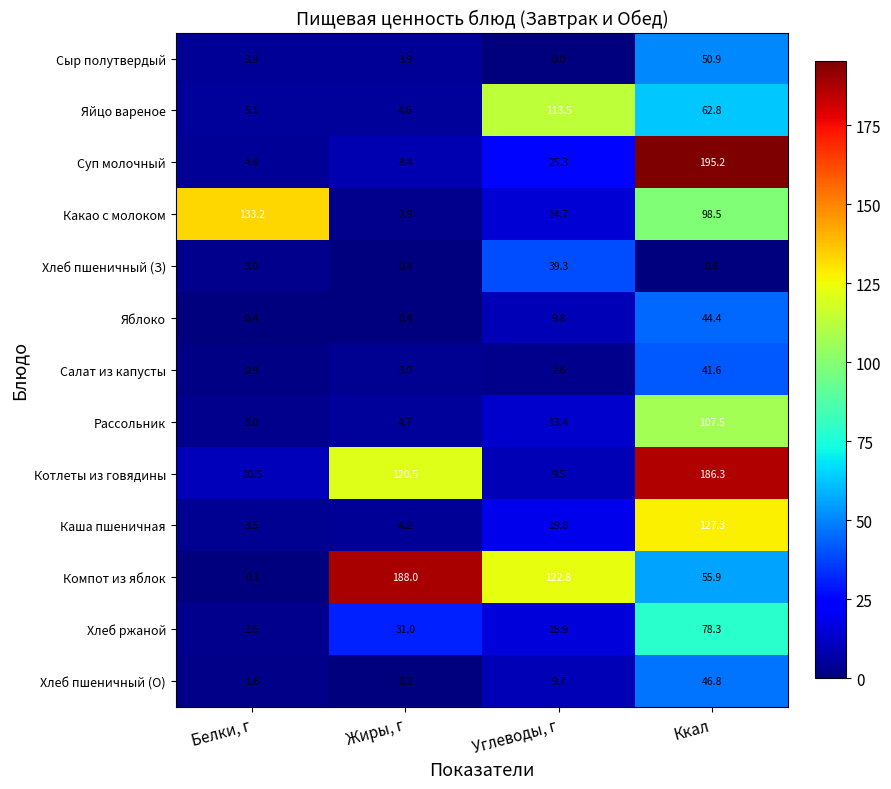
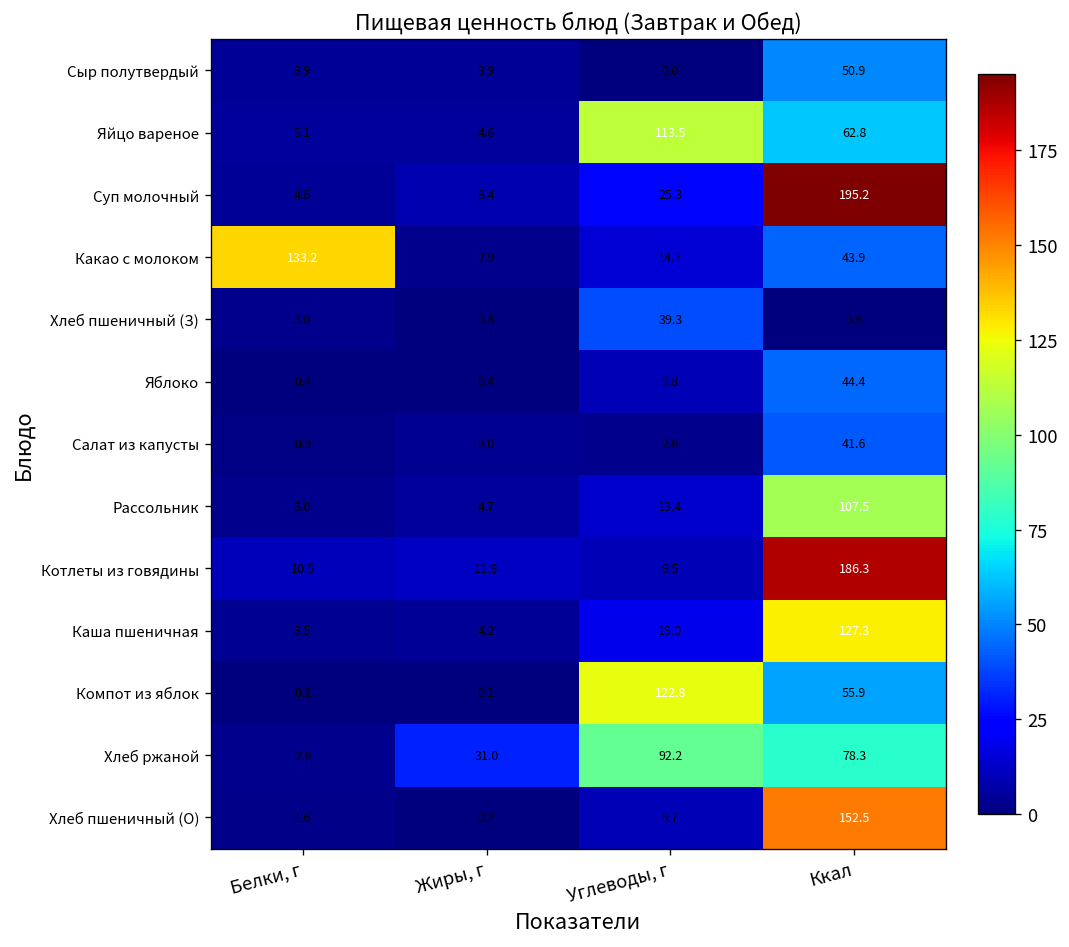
Какао с молоком, Ккал: 98.5 -> 43.9
Котлеты из говядины, Жиры, г: 120.5 -> 11.8
Компот из яблок, Жиры, г: 188.0 -> 0.1
Хлеб ржаной, Углеводы, г: 15.9 -> 92.2
Хлеб пшеничный (О), Ккал: 46.8 -> 152.5
